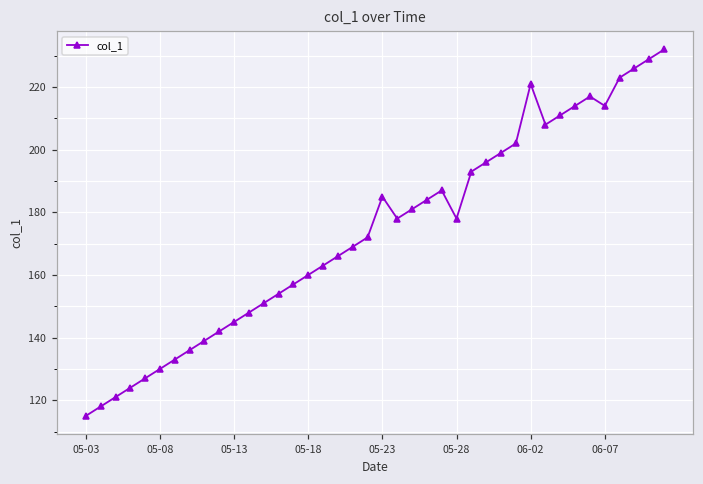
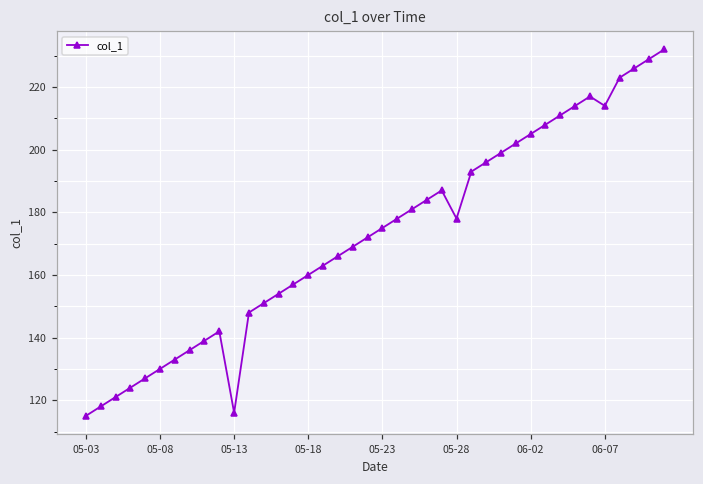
05-13: 145 -> 116
05-23: 185 -> 175
06-02: 221 -> 205
